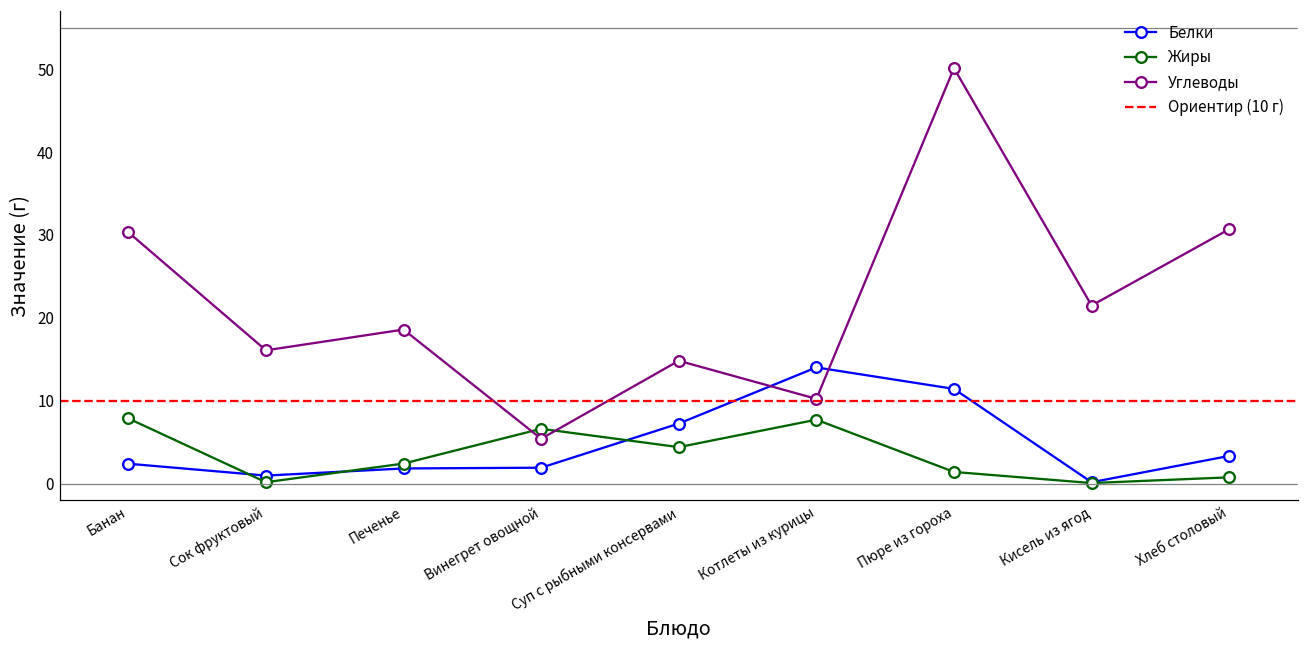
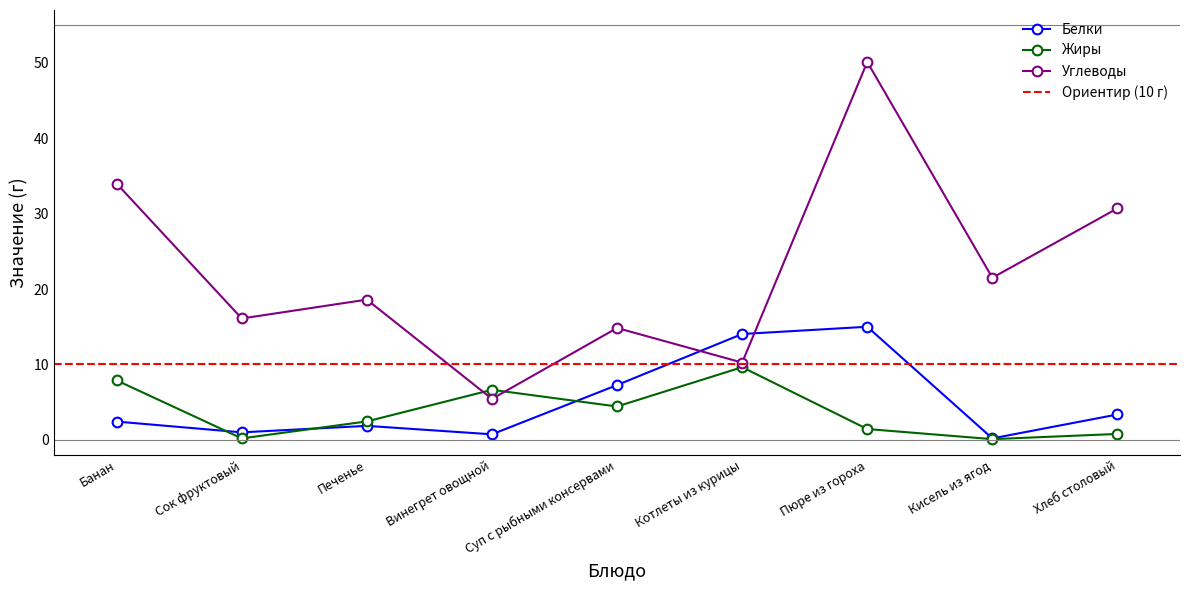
Углеводы, Банан: 30 -> 34
Белки, Винегрет овощной: 2 -> 1
Жиры, Котлеты из курицы: 8 -> 10
Белки, Пюре из гороха: 11 -> 15
